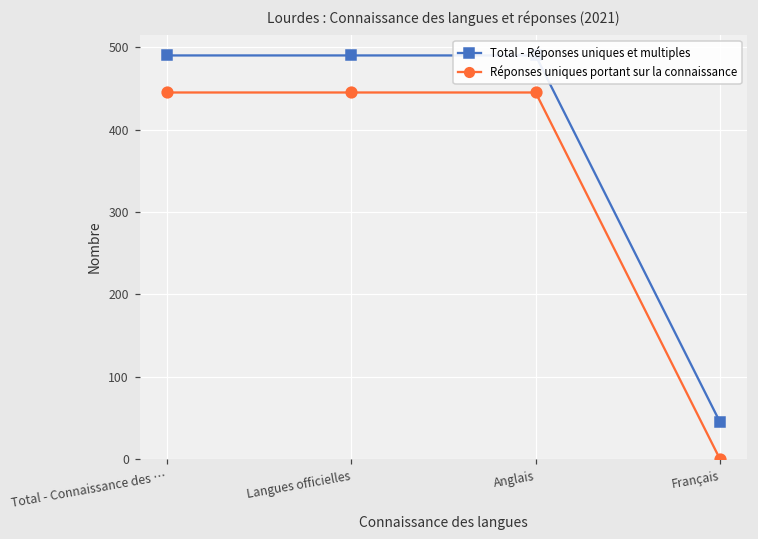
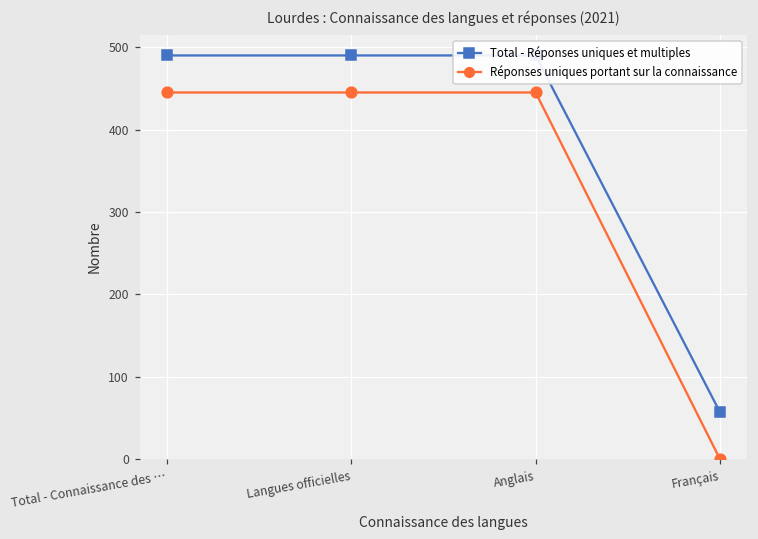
Total - Réponses uniques et multiples, Français: 50 -> 60
